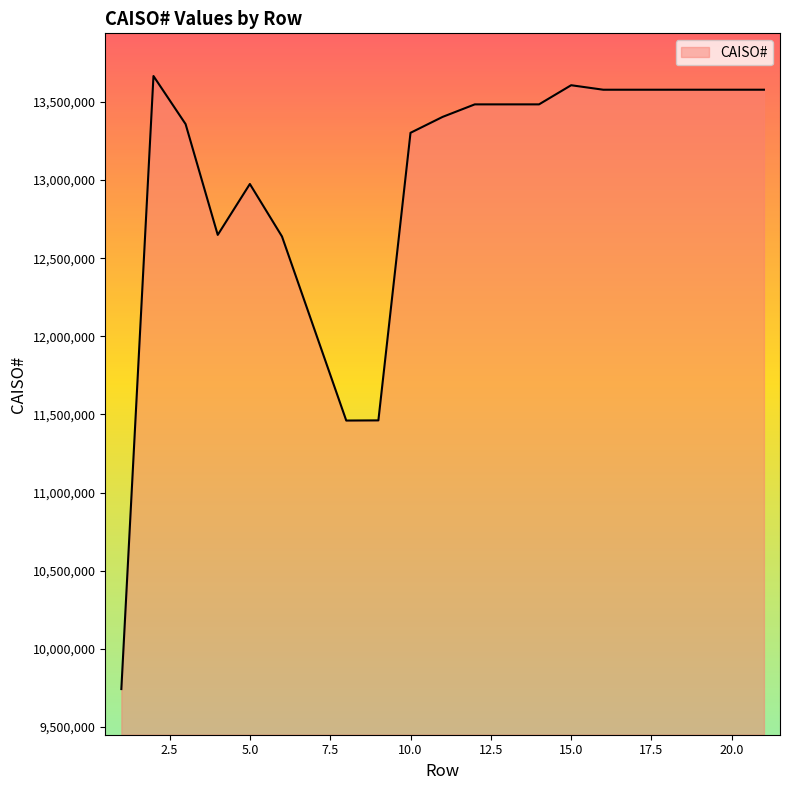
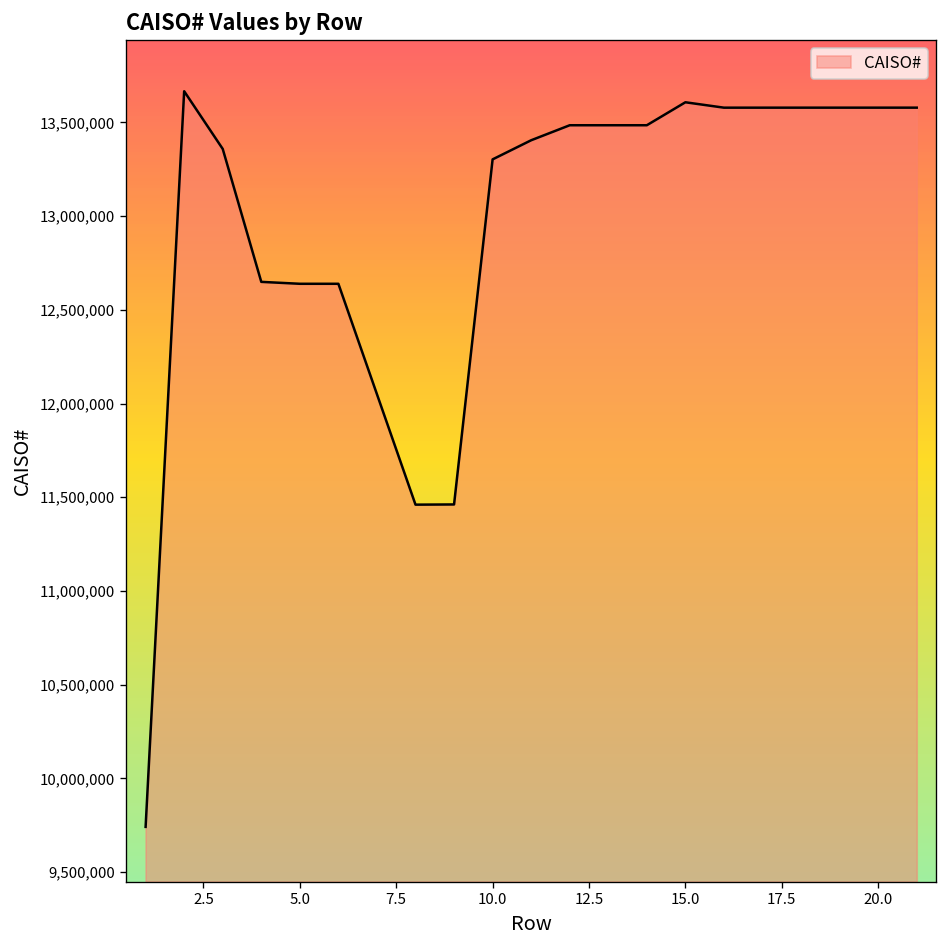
5.0: 12,970,000 -> 12,640,000
